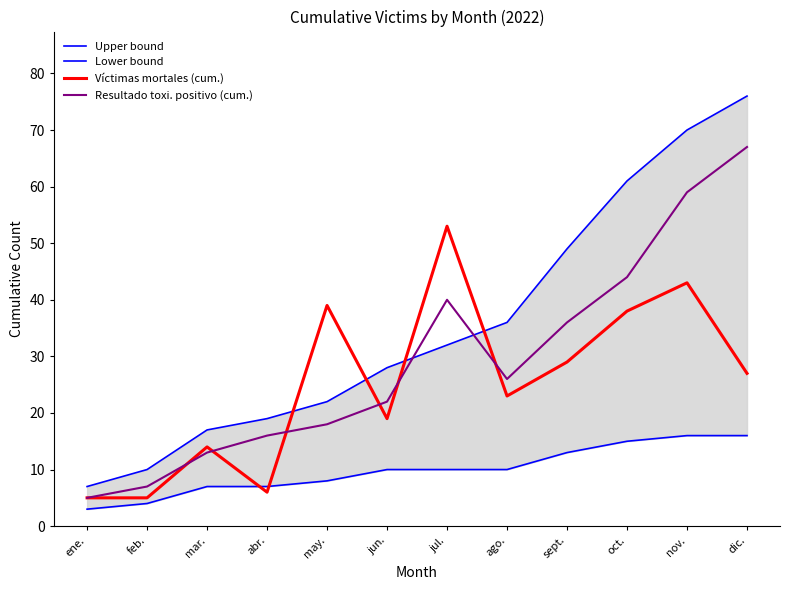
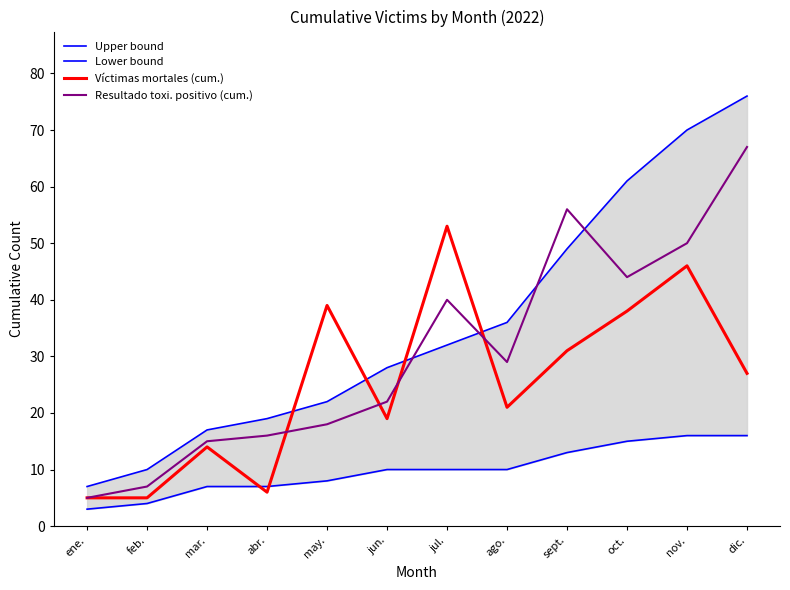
Resultado toxi. positivo (cum.), mar.: 13 -> 15
Víctimas mortales (cum.), ago.: 23 -> 21
Resultado toxi. positivo (cum.), ago.: 26 -> 29
Víctimas mortales (cum.), sept.: 29 -> 31
Resultado toxi. positivo (cum.), sept.: 36 -> 56
Víctimas mortales (cum.), nov.: 43 -> 46
Resultado toxi. positivo (cum.), nov.: 59 -> 50
